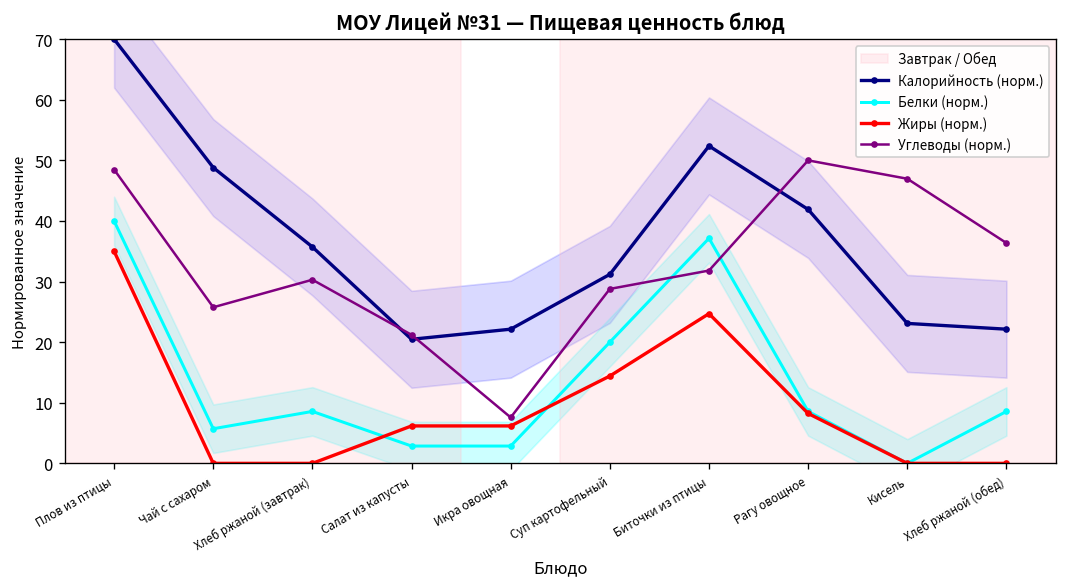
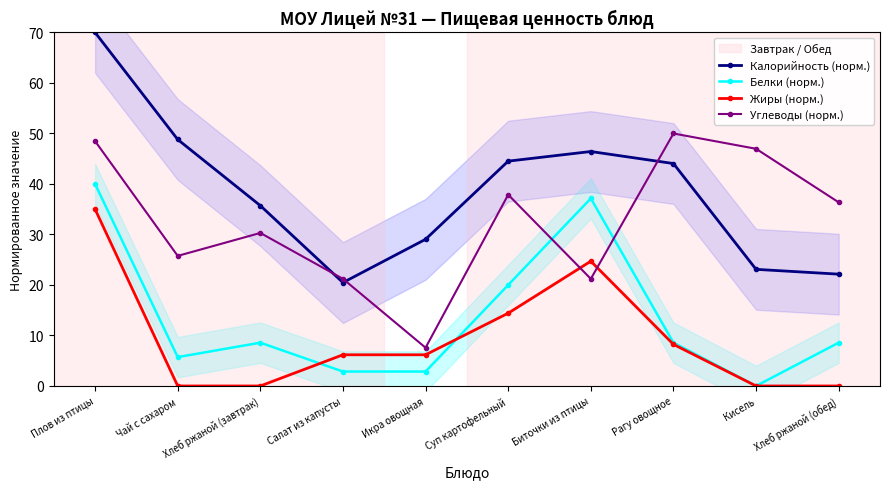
Калорийность (норм.), Икра овощная: 22 -> 29
Калорийность (норм.), Суп картофельный: 31 -> 45
Углеводы (норм.), Суп картофельный: 29 -> 38
Калорийность (норм.), Биточки из птицы: 52 -> 46
Углеводы (норм.), Биточки из птицы: 32 -> 21
Калорийность (норм.), Рагу овощное: 42 -> 44
